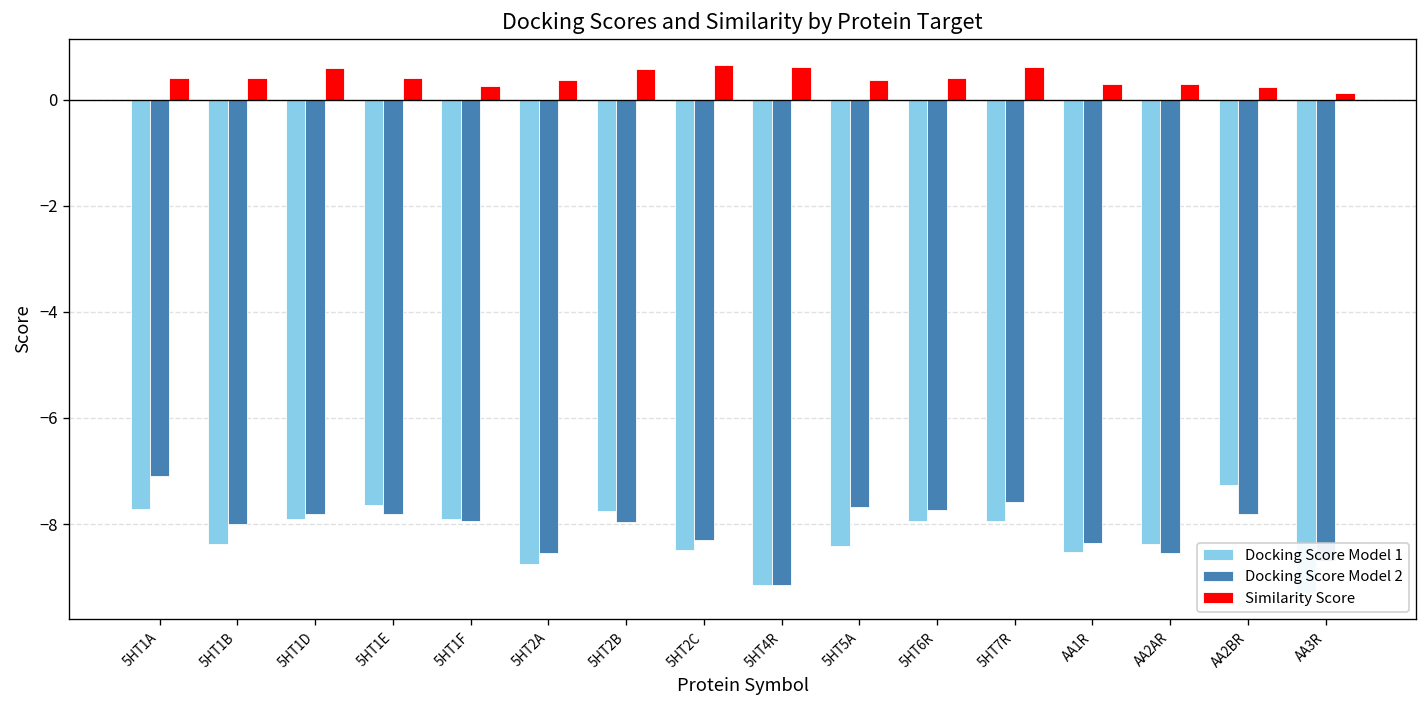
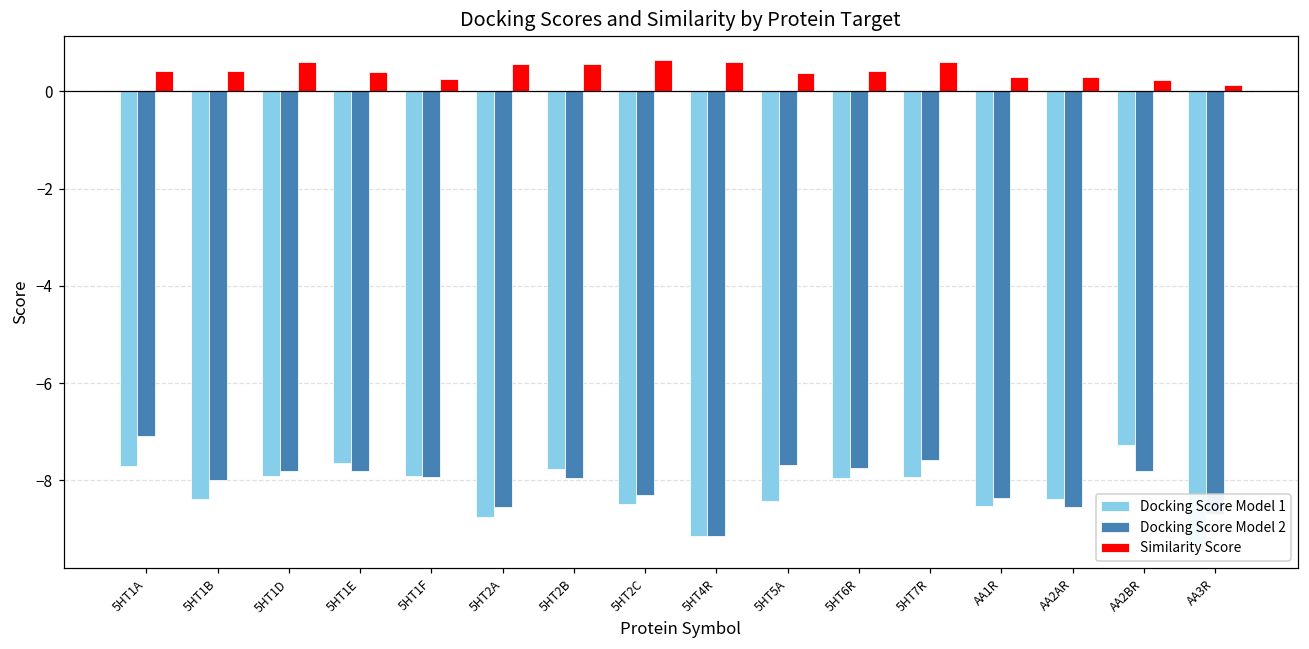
Similarity Score, 5HT2A: 0.4 -> 0.6
